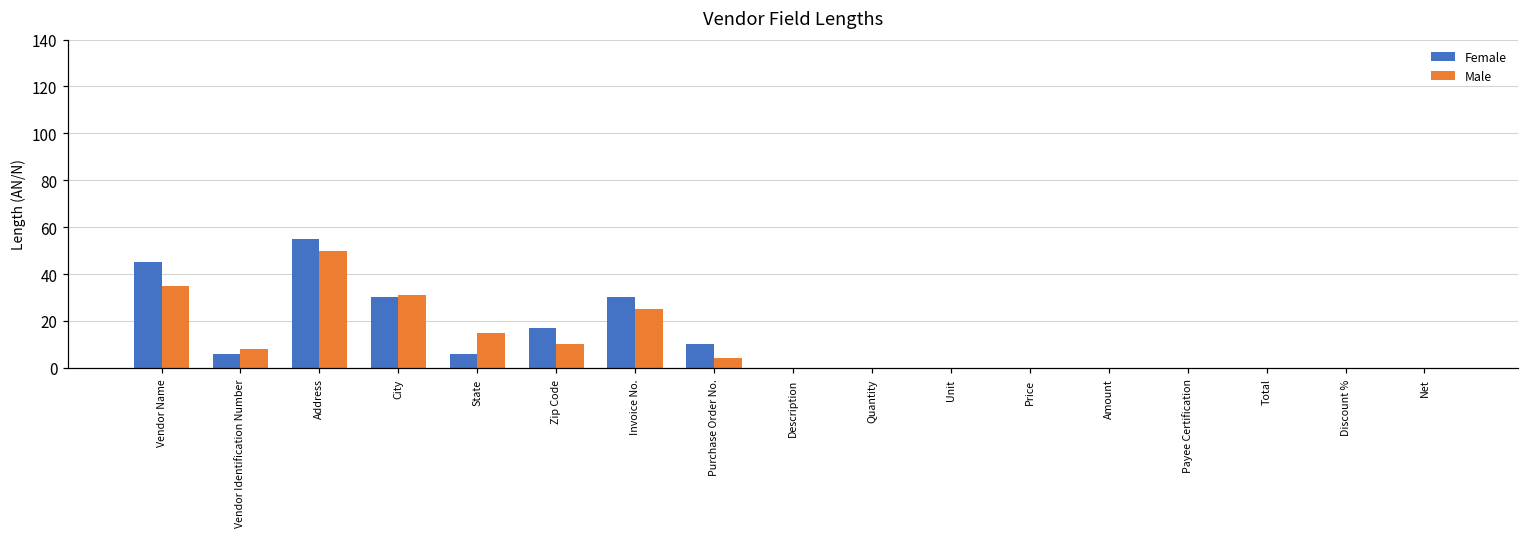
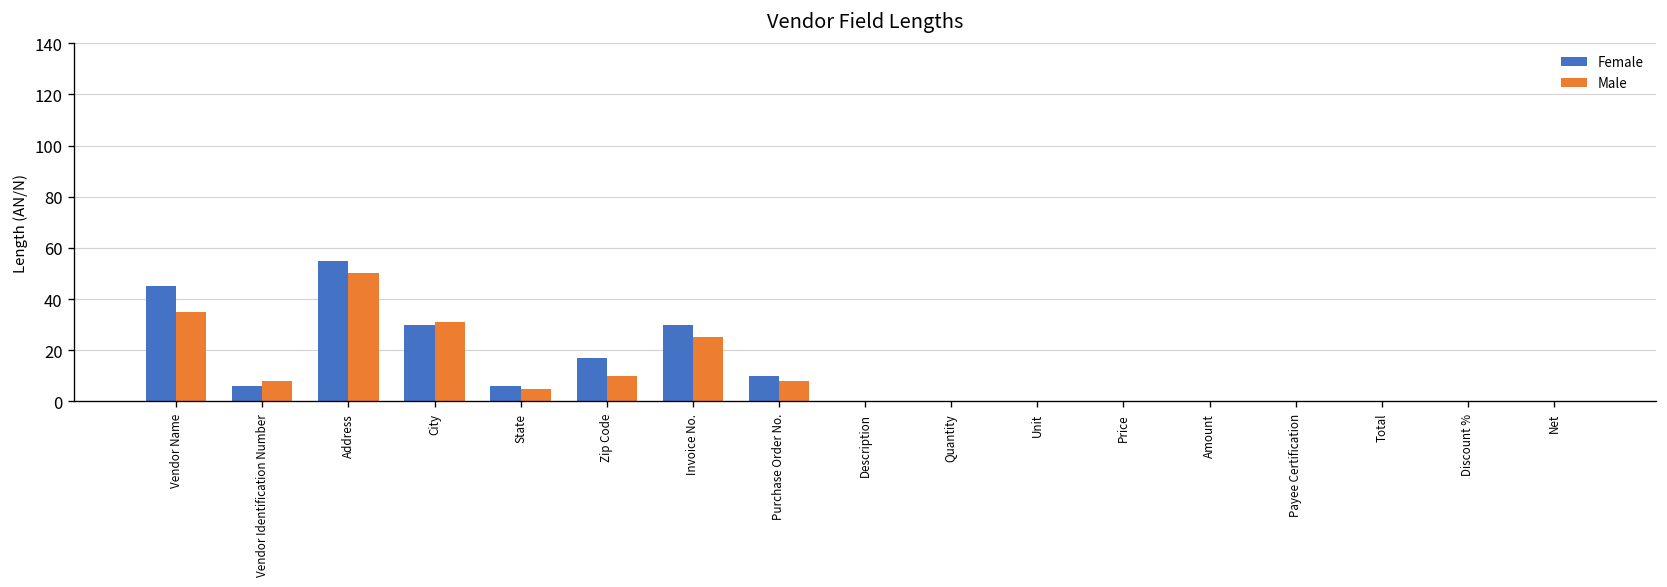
Male, State: 15 -> 5
Male, Purchase Order No.: 4 -> 8
